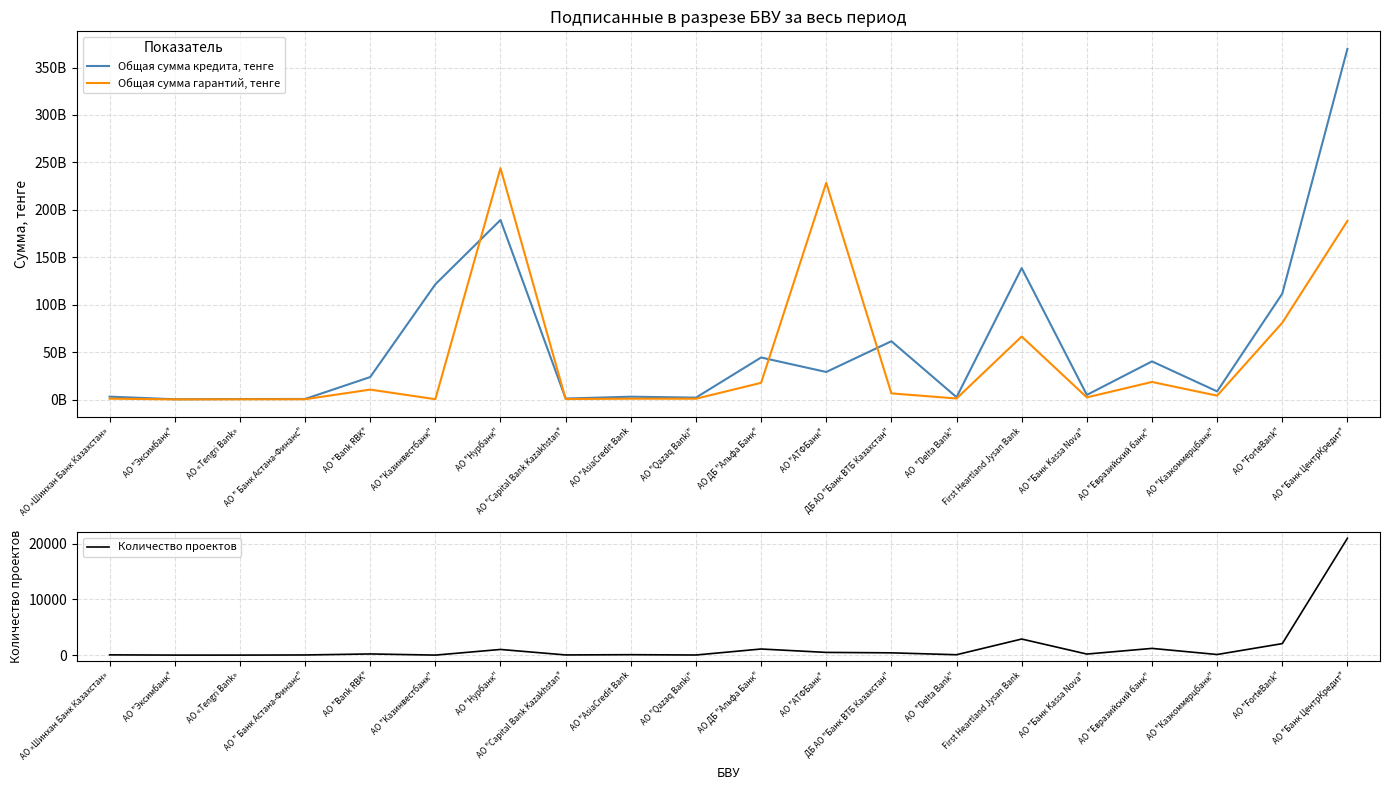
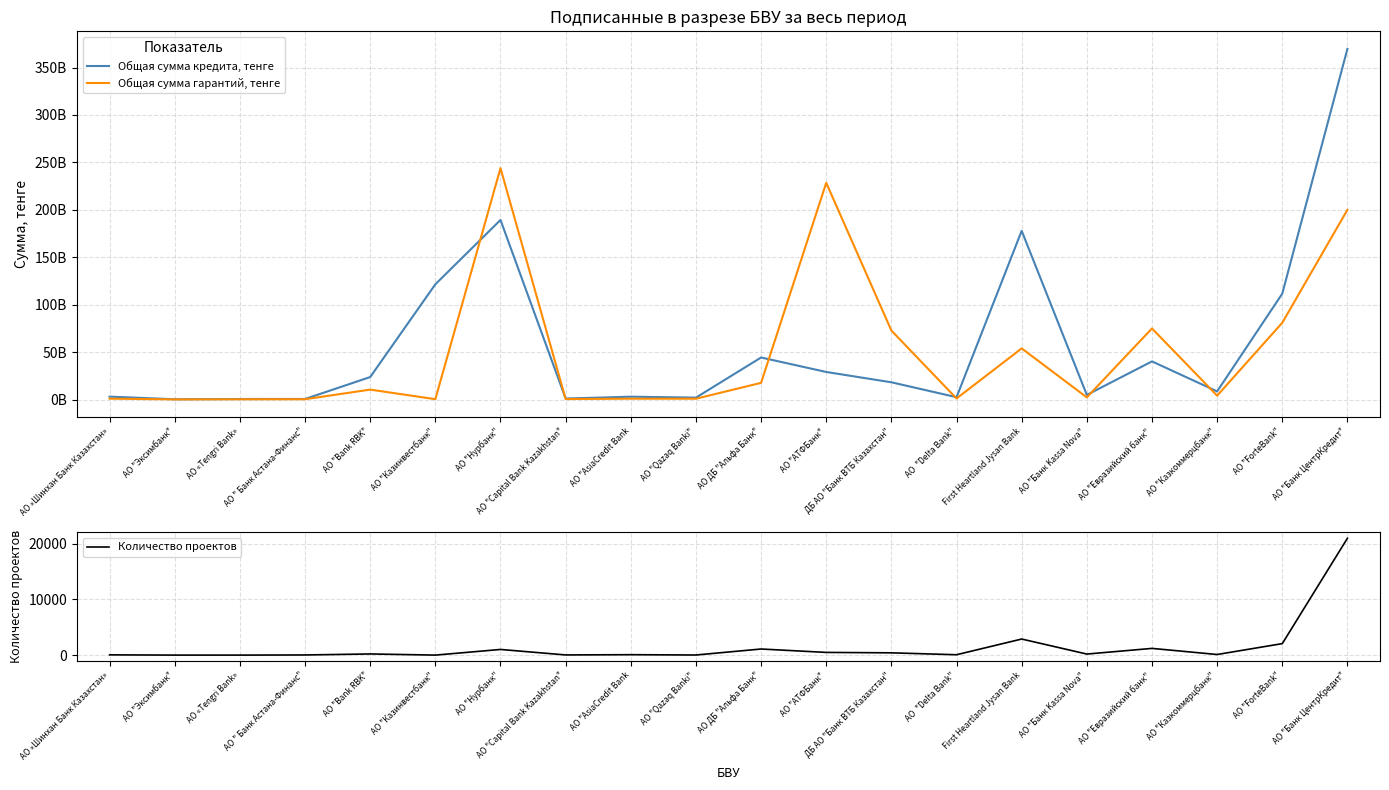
Подписанные в разрезе БВУ за весь период, Общая сумма кредита, тенге, ДБ АО "Банк ВТБ Казахстан": 60000000000 -> 20000000000
Подписанные в разрезе БВУ за весь период, Общая сумма гарантий, тенге, ДБ АО "Банк ВТБ Казахстан": 10000000000 -> 70000000000
Подписанные в разрезе БВУ за весь период, Общая сумма кредита, тенге, First Heartland Jysan Bank: 140000000000 -> 180000000000
Подписанные в разрезе БВУ за весь период, Общая сумма гарантий, тенге, First Heartland Jysan Bank: 70000000000 -> 50000000000
Подписанные в разрезе БВУ за весь период, Общая сумма гарантий, тенге, АО "Евразийский банк": 20000000000 -> 70000000000
Подписанные в разрезе БВУ за весь период, Общая сумма гарантий, тенге, АО "Банк ЦентрКредит": 190000000000 -> 200000000000
